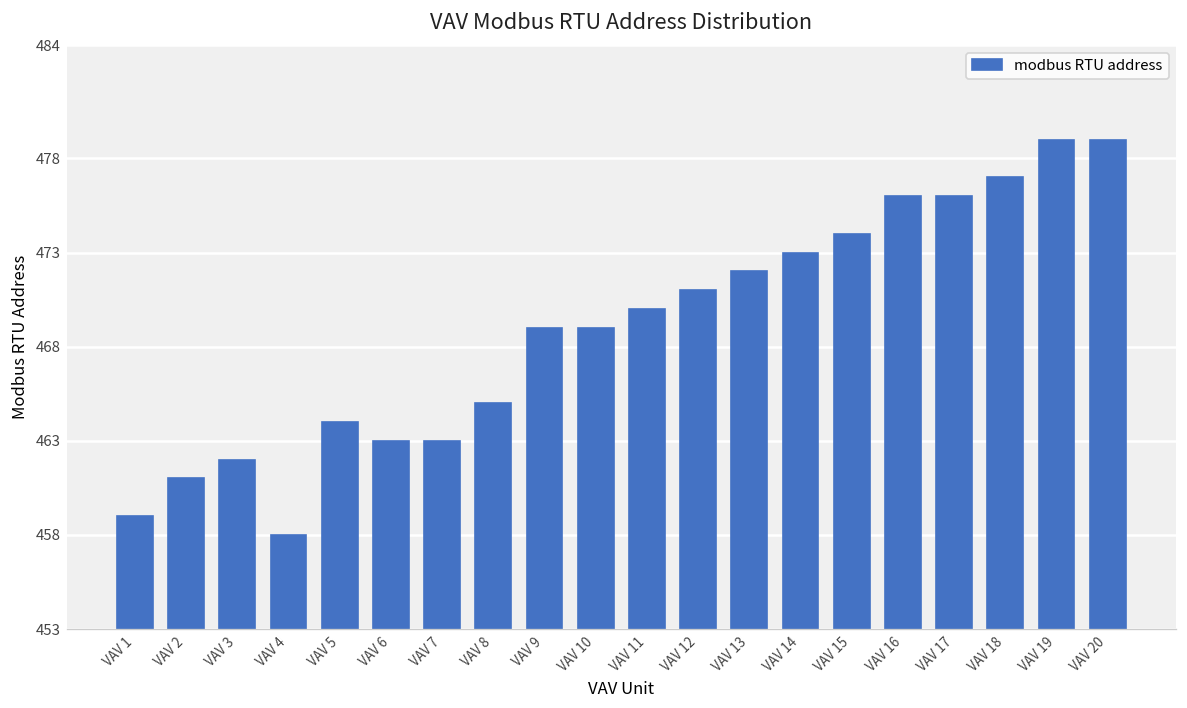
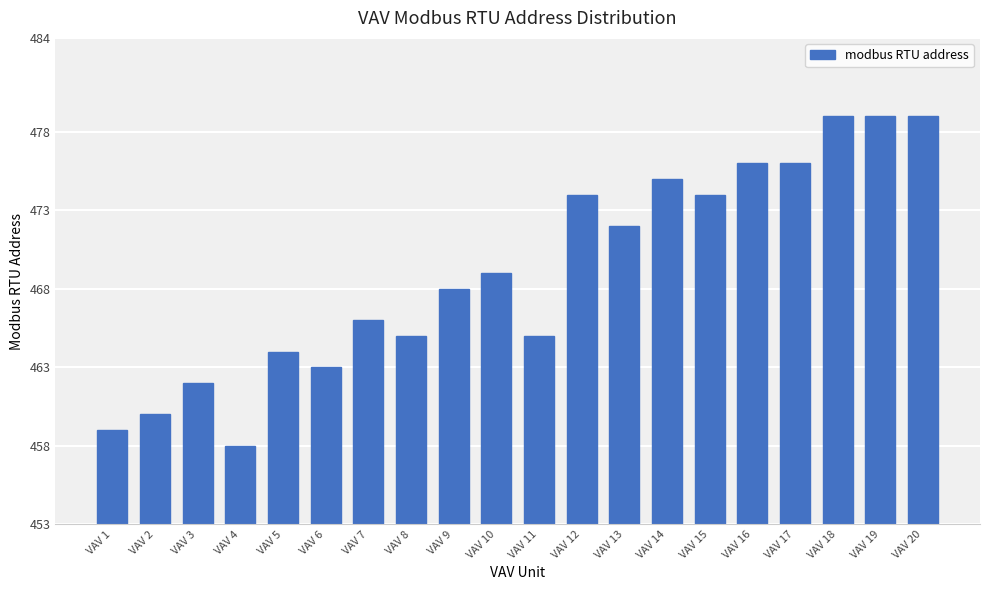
VAV 2: 461 -> 460
VAV 7: 463 -> 466
VAV 9: 469 -> 468
VAV 11: 470 -> 465
VAV 12: 471 -> 474
VAV 14: 473 -> 475
VAV 18: 477 -> 479
